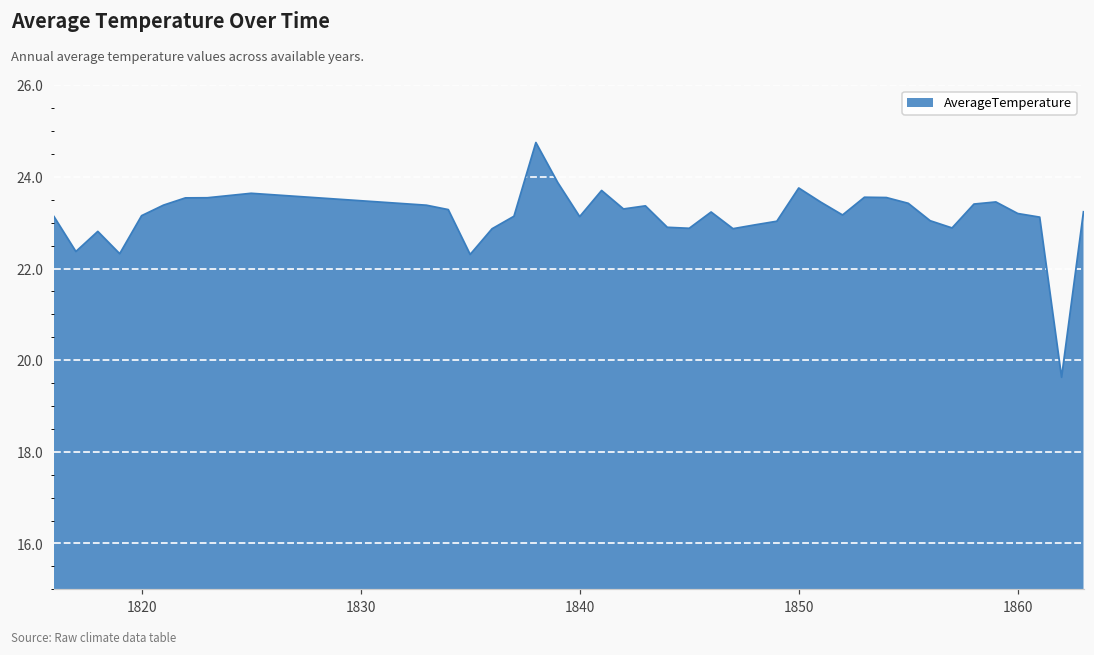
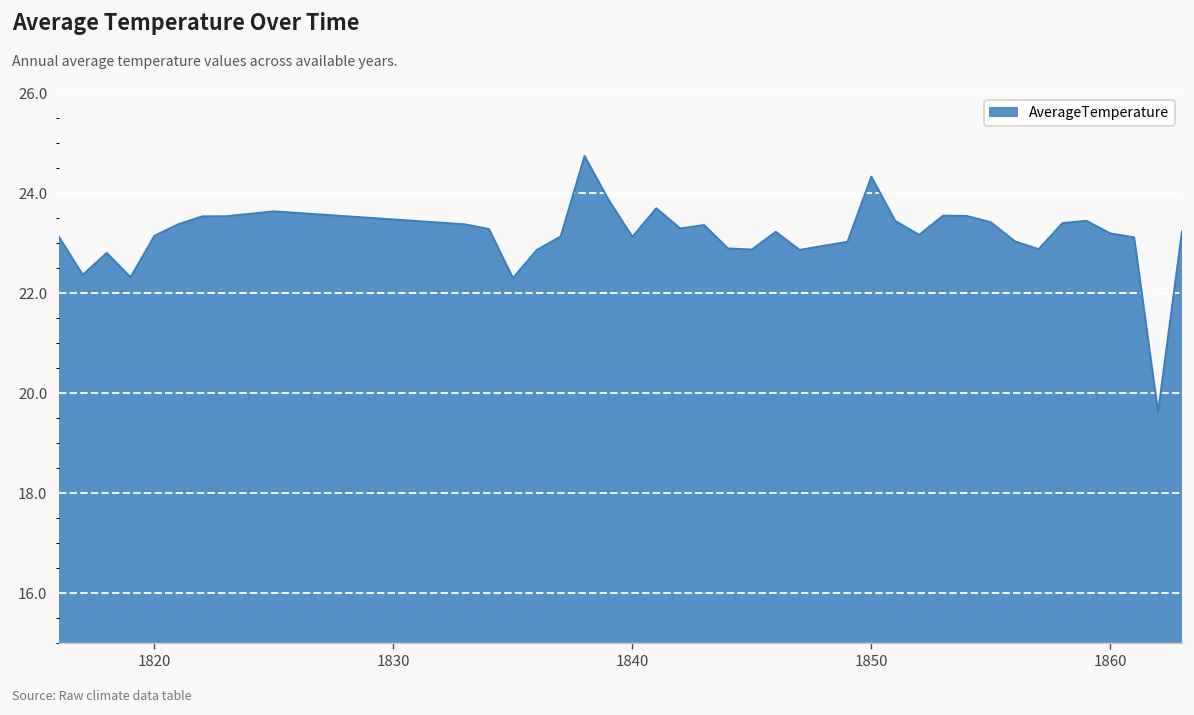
1850: 23.8 -> 24.3
